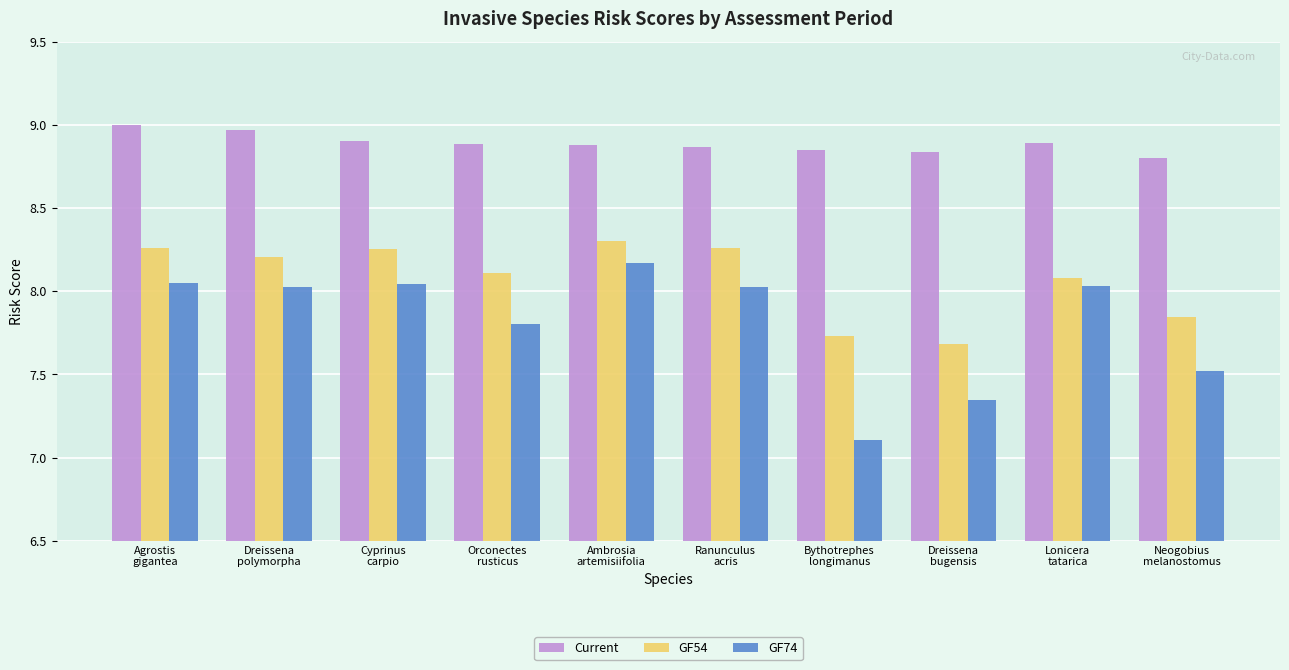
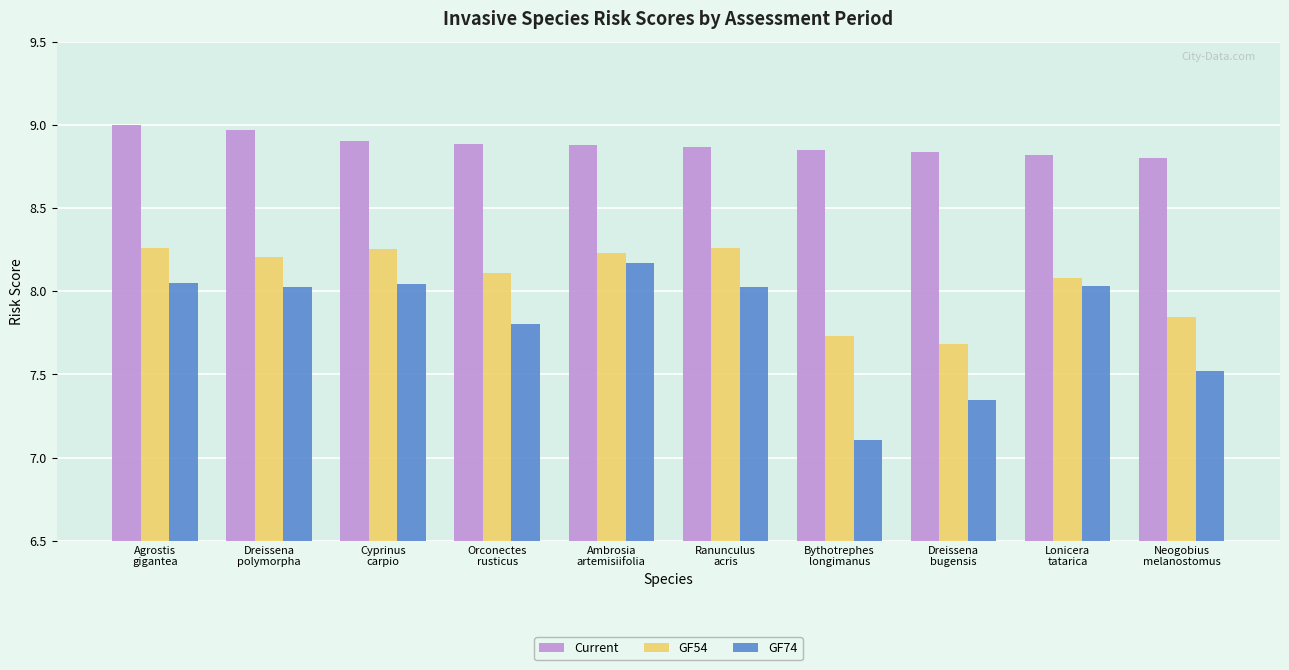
GF54, Ambrosia artemisiifolia: 8.30 -> 8.23
Current, Lonicera tatarica: 8.89 -> 8.82
